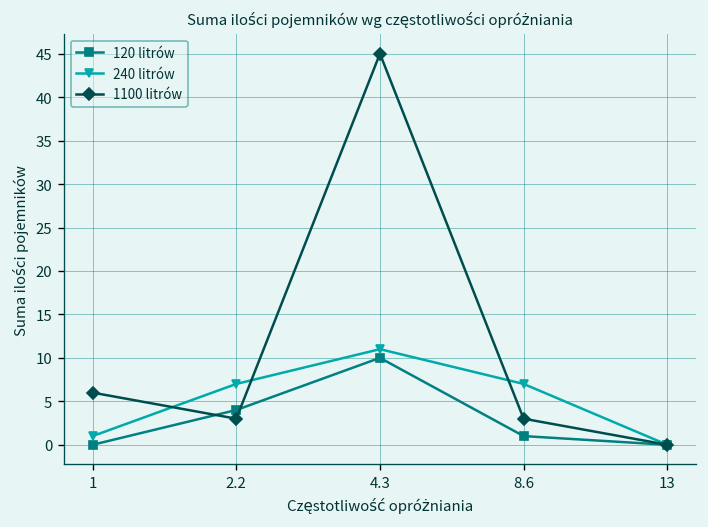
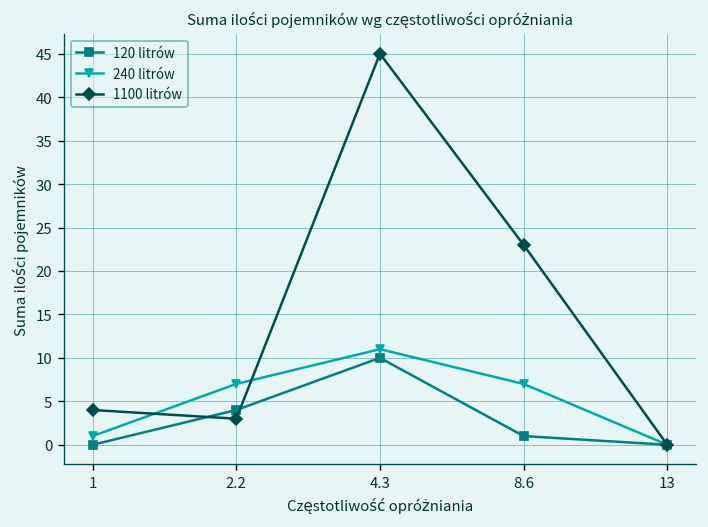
1100 litrów, 1: 6 -> 4
1100 litrów, 8.6: 3 -> 23
